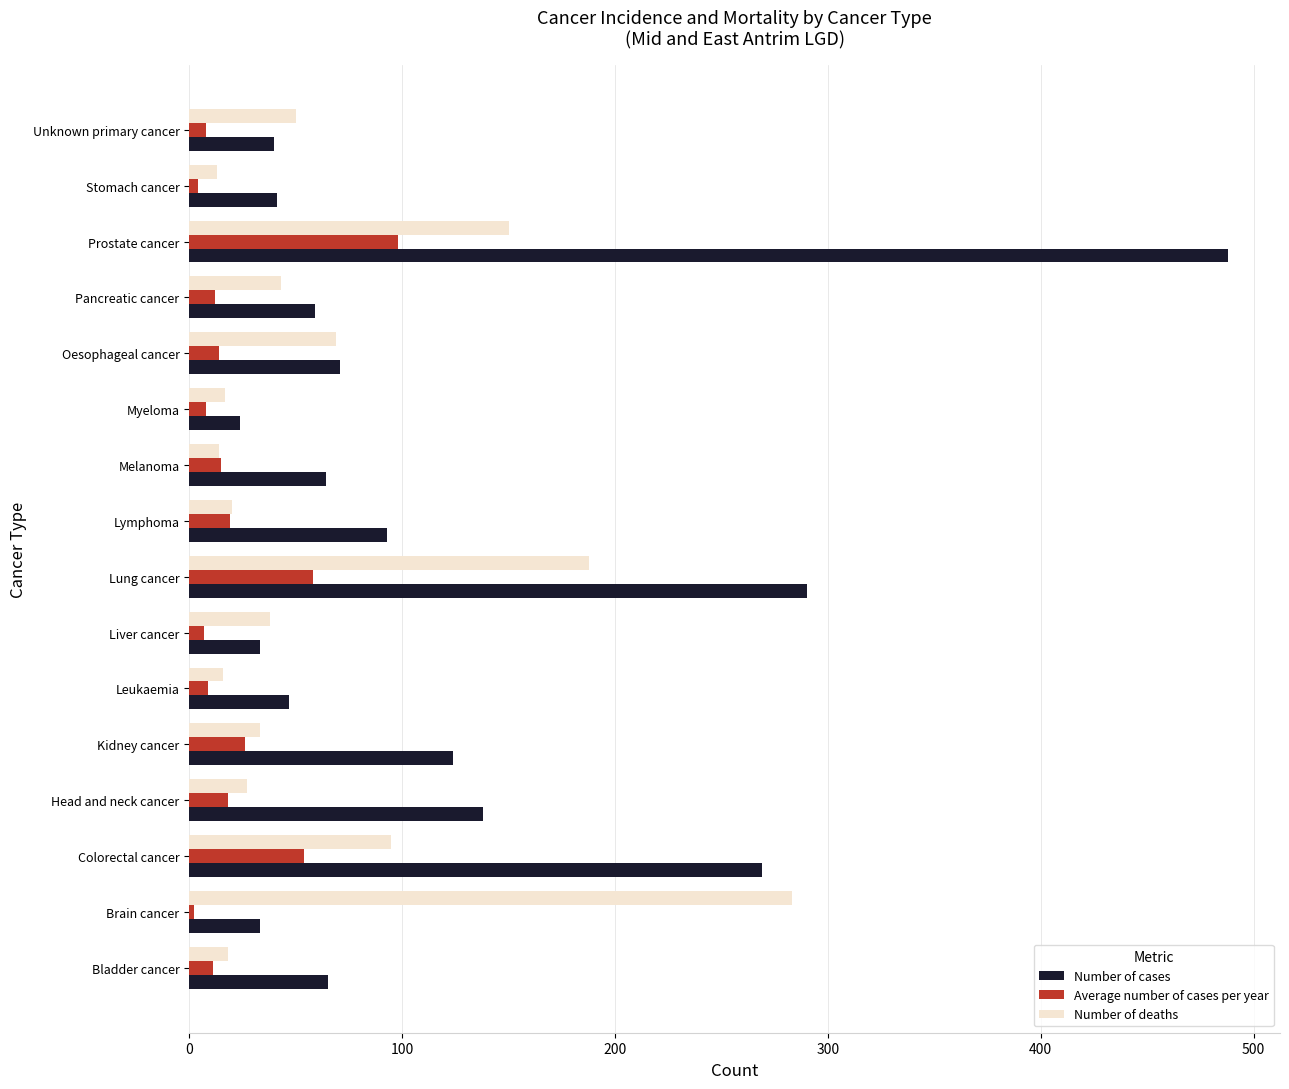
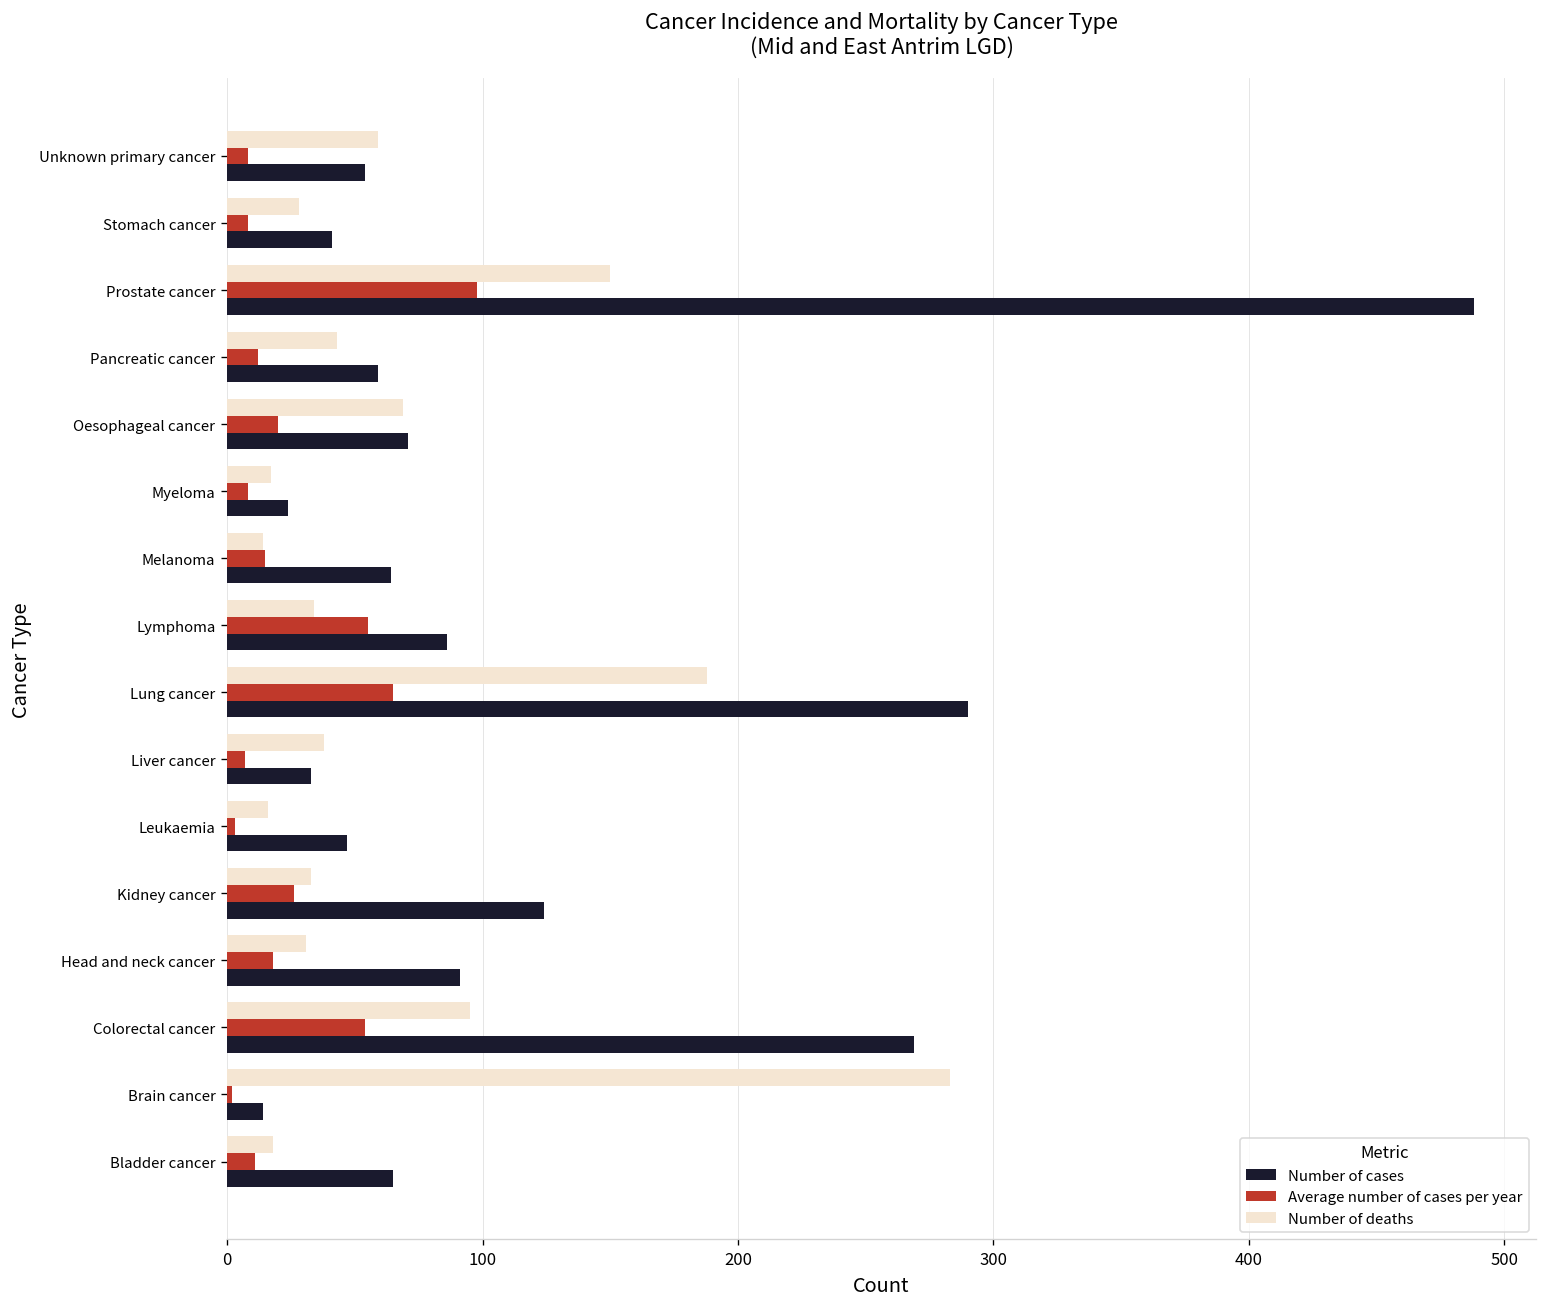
Number of deaths, Unknown primary cancer: 50 -> 59
Number of cases, Unknown primary cancer: 40 -> 54
Number of deaths, Stomach cancer: 13 -> 28
Average number of cases per year, Stomach cancer: 4 -> 8
Average number of cases per year, Oesophageal cancer: 14 -> 20
Number of deaths, Lymphoma: 20 -> 34
Average number of cases per year, Lymphoma: 19 -> 55
Number of cases, Lymphoma: 93 -> 86
Average number of cases per year, Lung cancer: 58 -> 65
Average number of cases per year, Leukaemia: 9 -> 3
Number of deaths, Head and neck cancer: 27 -> 31
Number of cases, Head and neck cancer: 138 -> 91
Number of cases, Brain cancer: 33 -> 14
